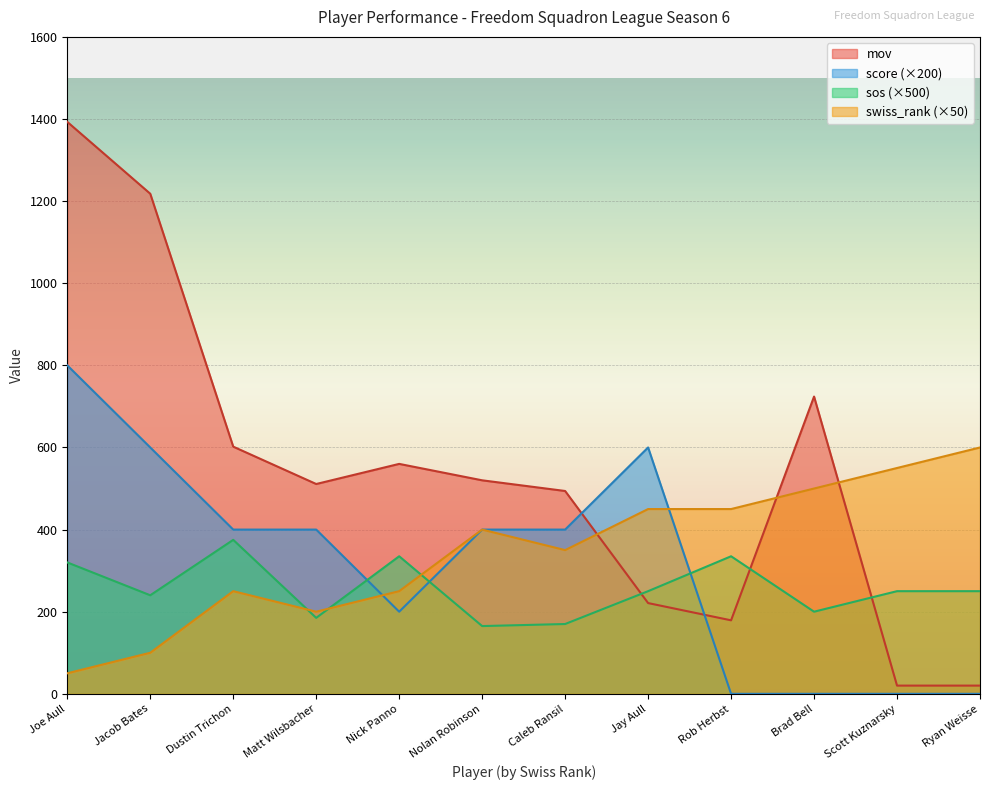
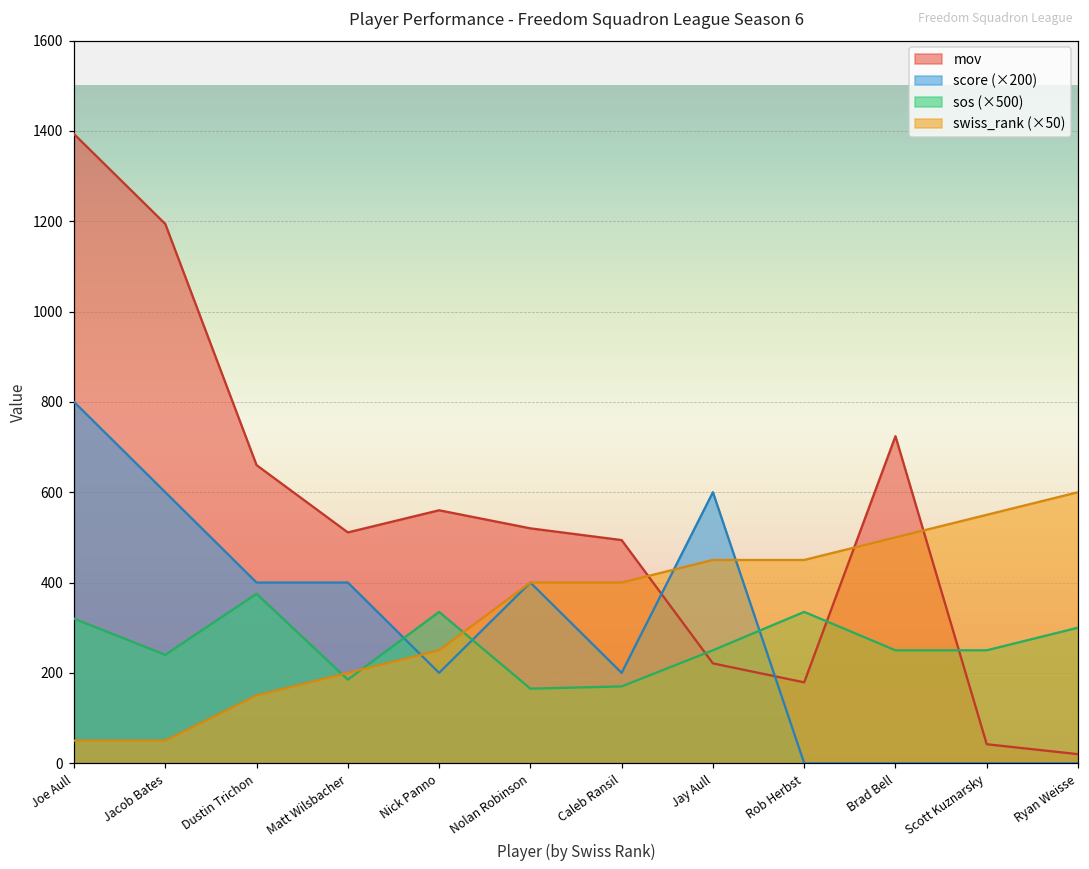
mov, Jacob Bates: 1220 -> 1190
swiss_rank (×50), Jacob Bates: 100 -> 50
mov, Dustin Trichon: 600 -> 660
swiss_rank (×50), Dustin Trichon: 250 -> 150
score (×200), Caleb Ransil: 400 -> 200
swiss_rank (×50), Caleb Ransil: 350 -> 400
sos (×500), Brad Bell: 200 -> 250
mov, Scott Kuznarsky: 20 -> 40
sos (×500), Ryan Weisse: 250 -> 300
